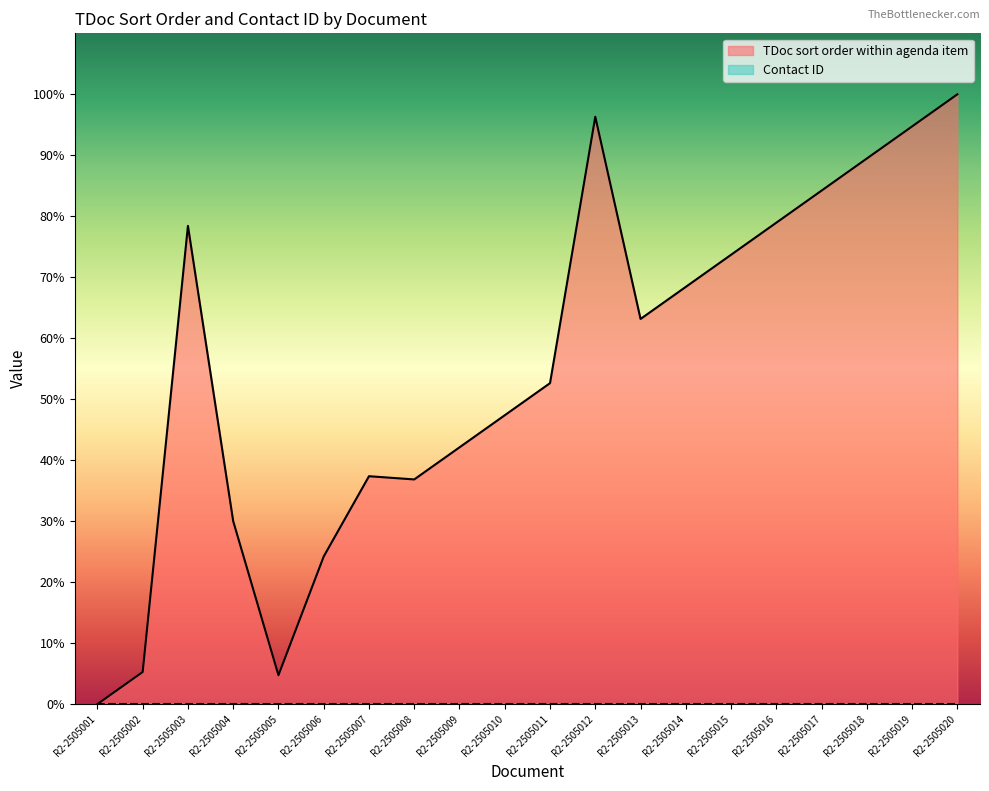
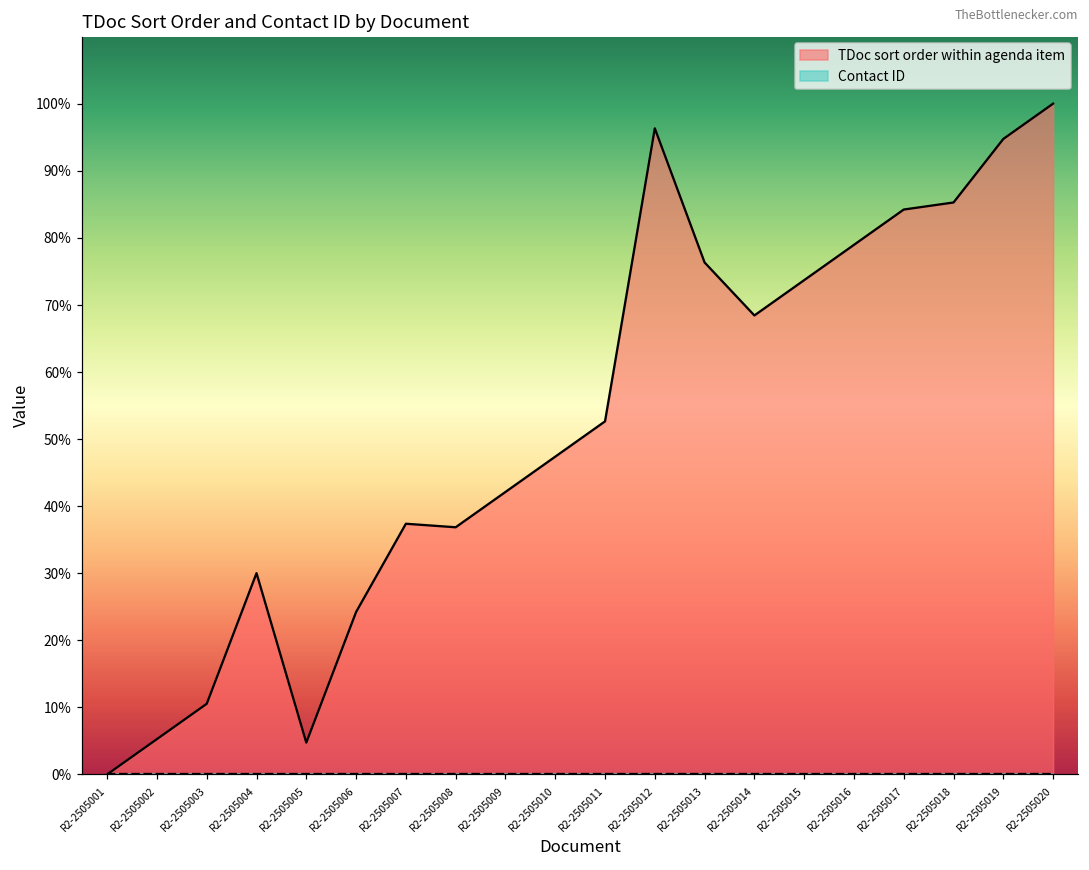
TDoc sort order within agenda item, R2-2505003: 78% -> 11%
TDoc sort order within agenda item, R2-2505013: 63% -> 76%
TDoc sort order within agenda item, R2-2505018: 89% -> 85%
